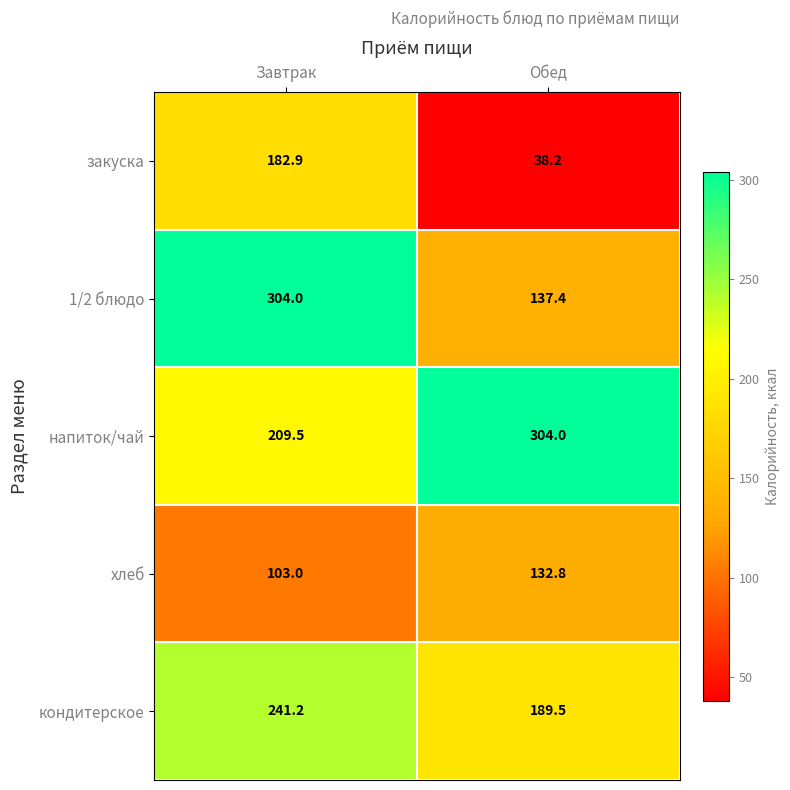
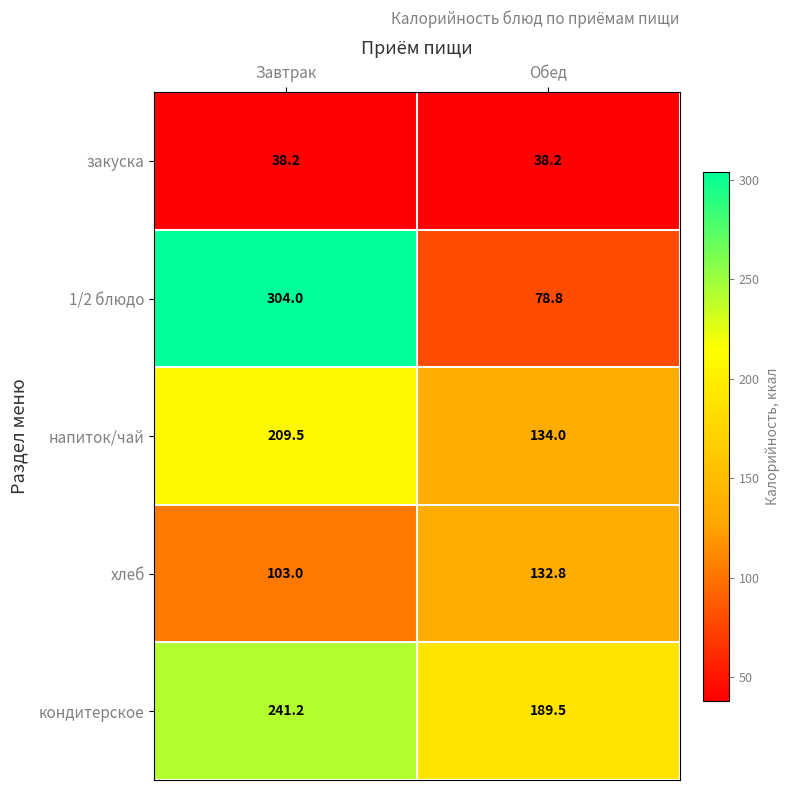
закуска, Завтрак: 182.9 -> 38.2
1/2 блюдо, Обед: 137.4 -> 78.8
напиток/чай, Обед: 304.0 -> 134.0
